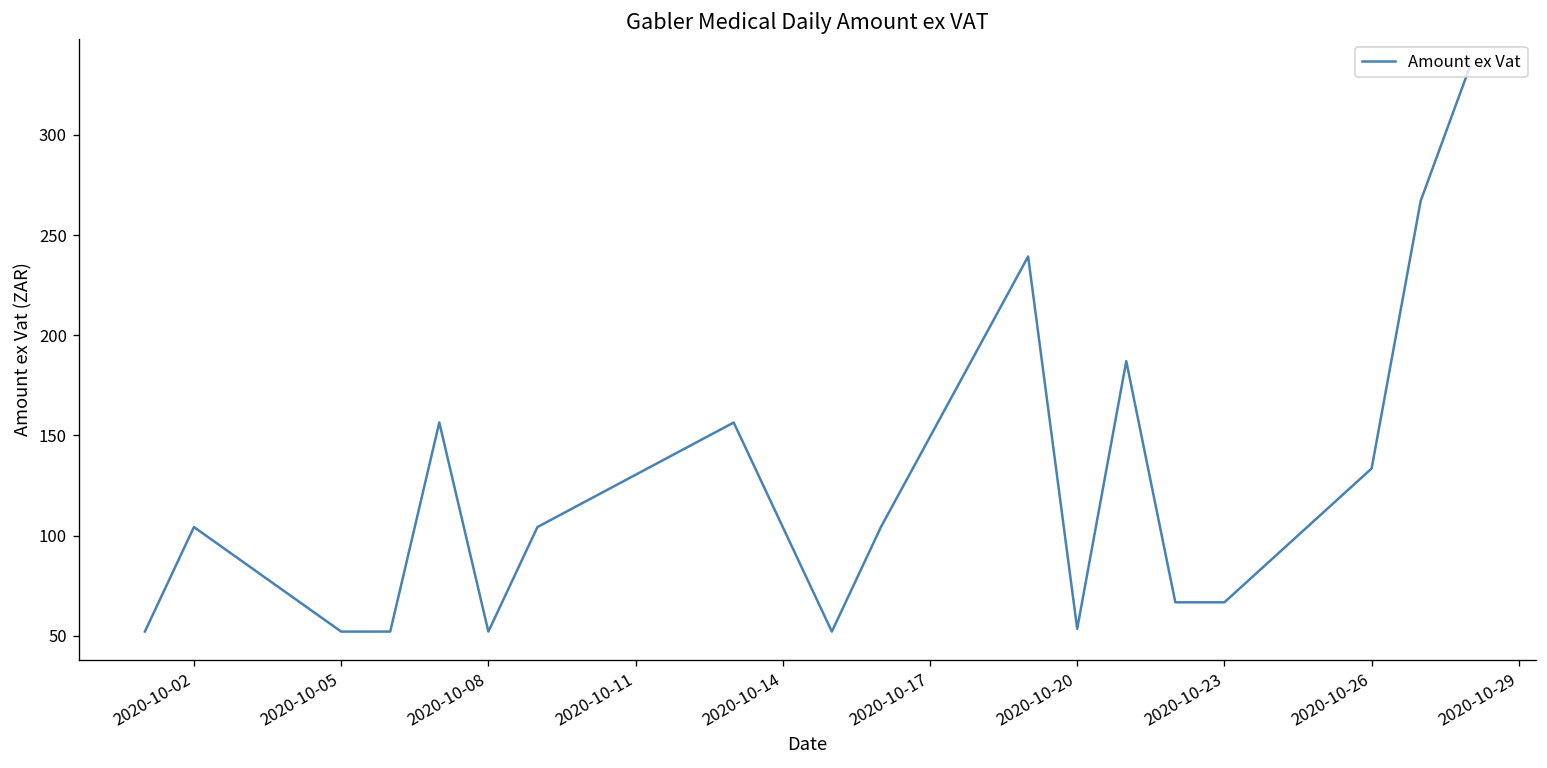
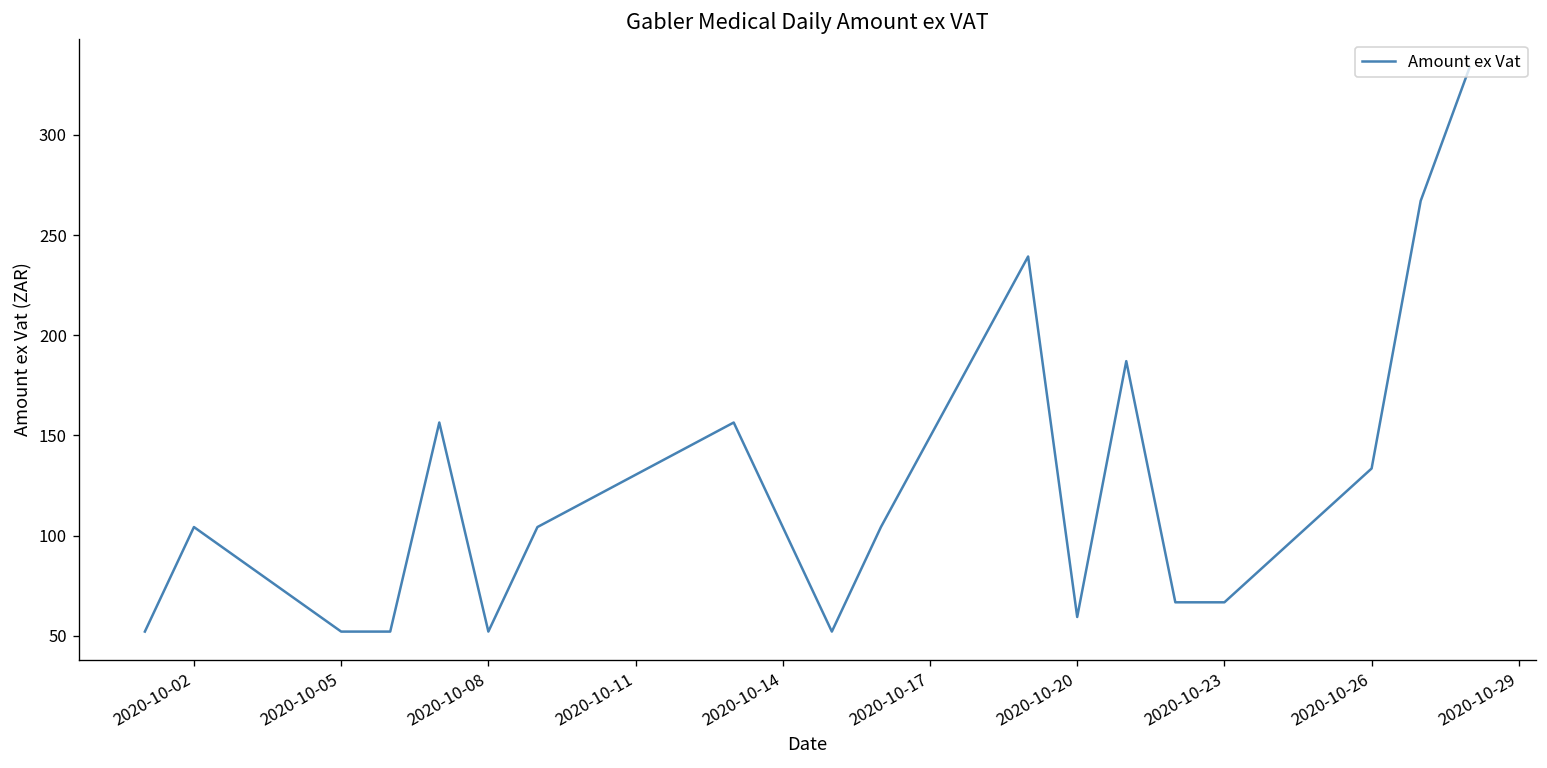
2020-10-20: 54 -> 59
